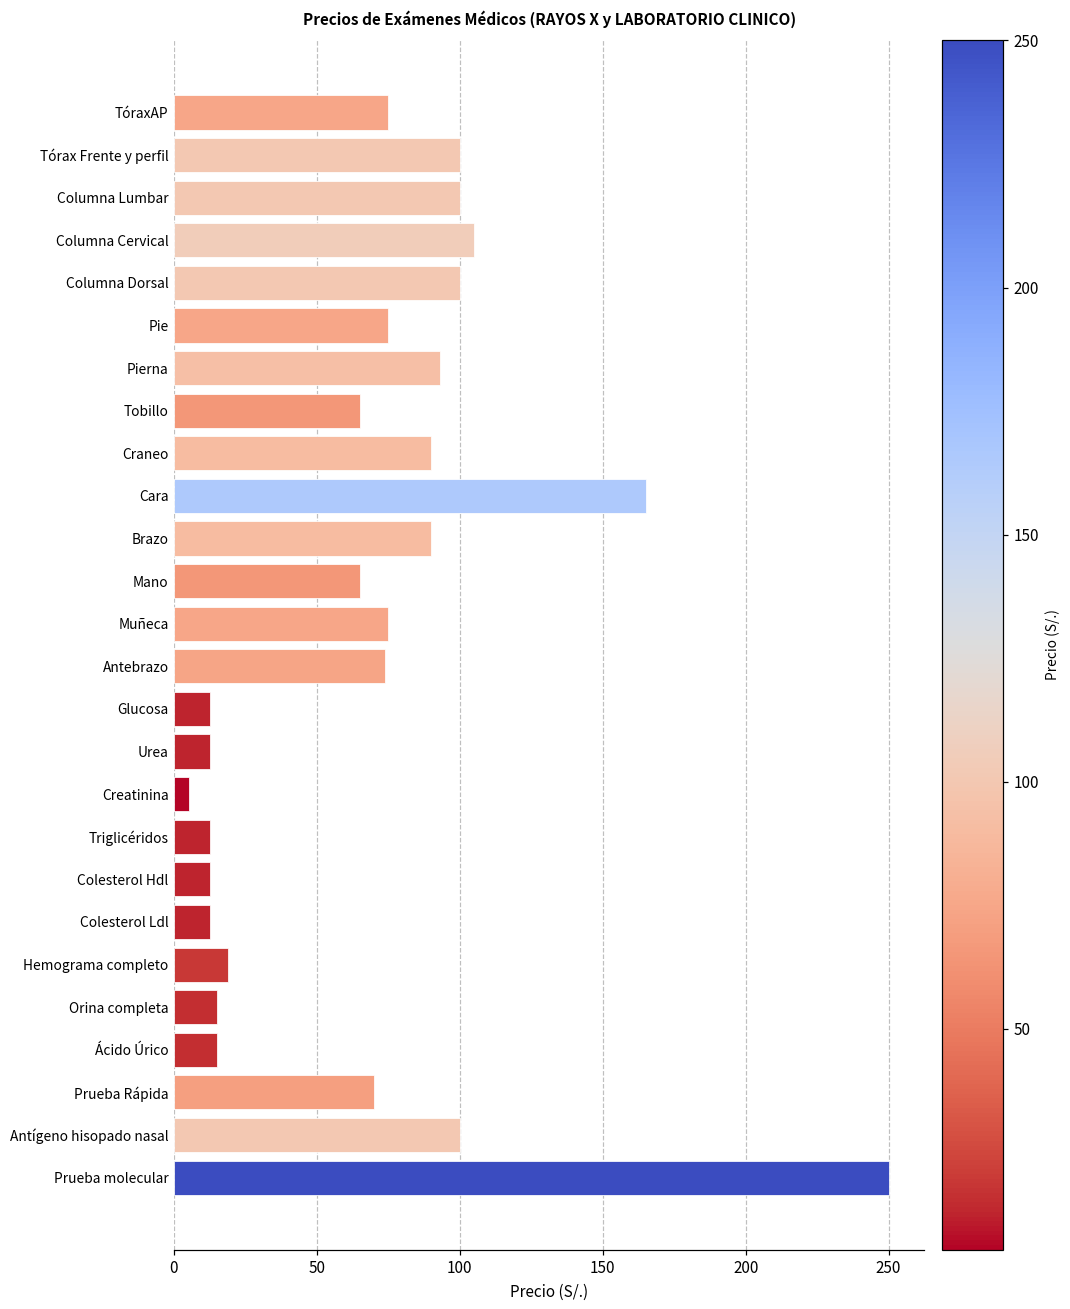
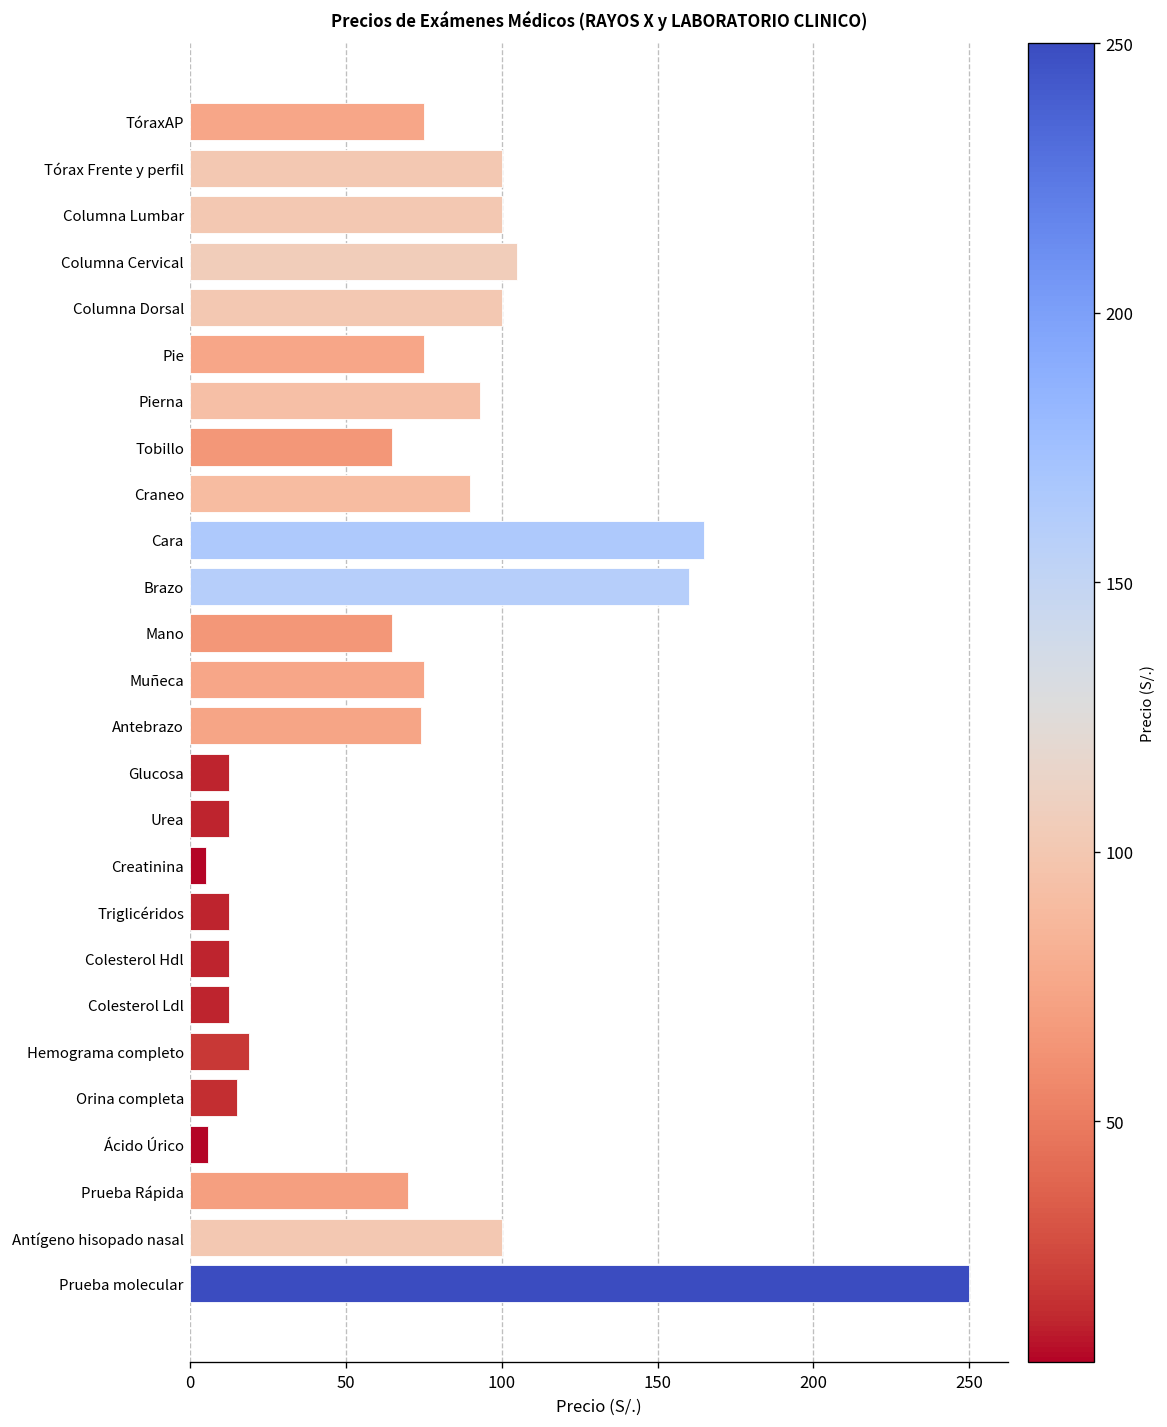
Brazo: 90 -> 160
Ácido Úrico: 15 -> 6
